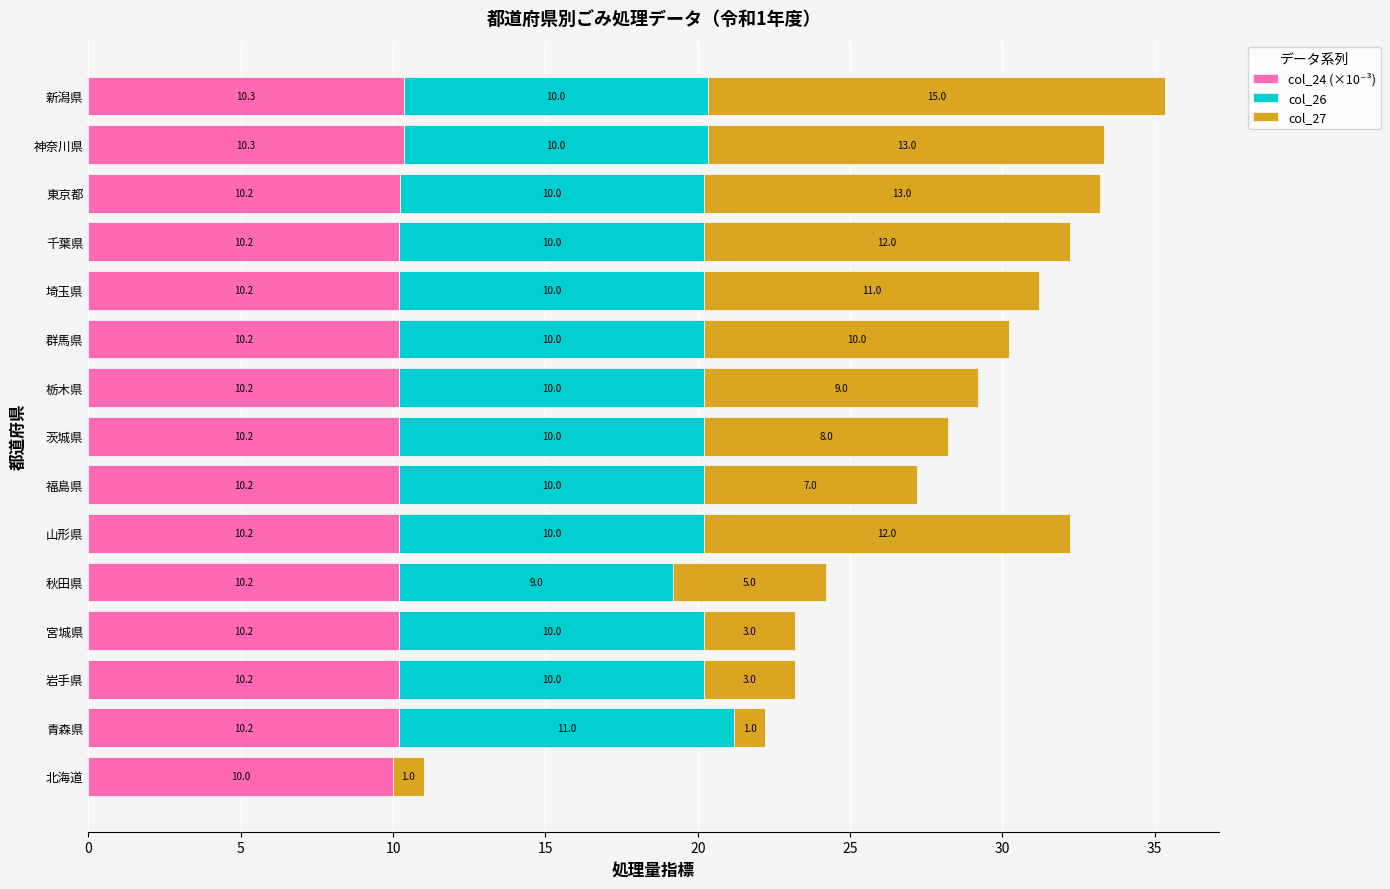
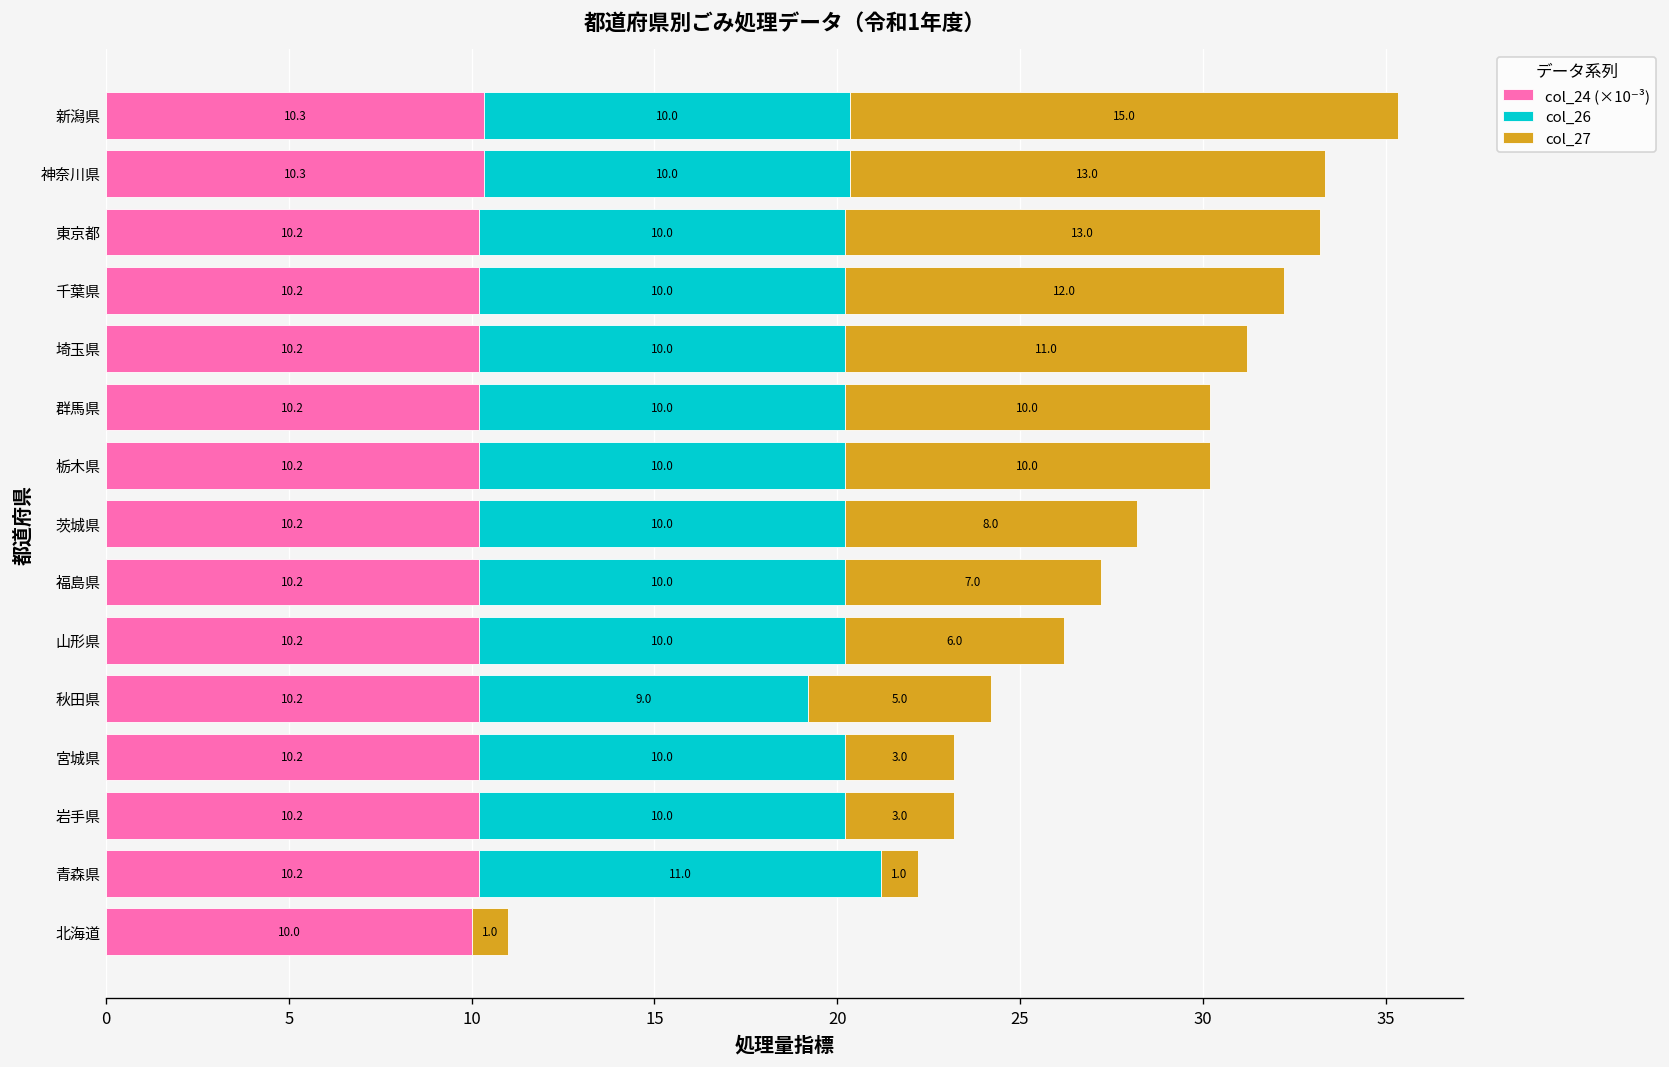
col_27, 栃木県: 9.0 -> 10.0
col_27, 山形県: 12.0 -> 6.0
